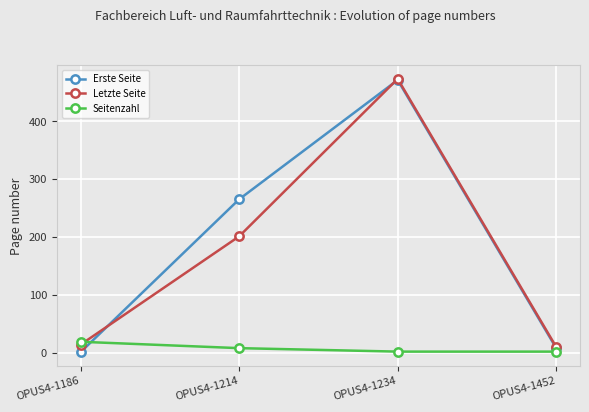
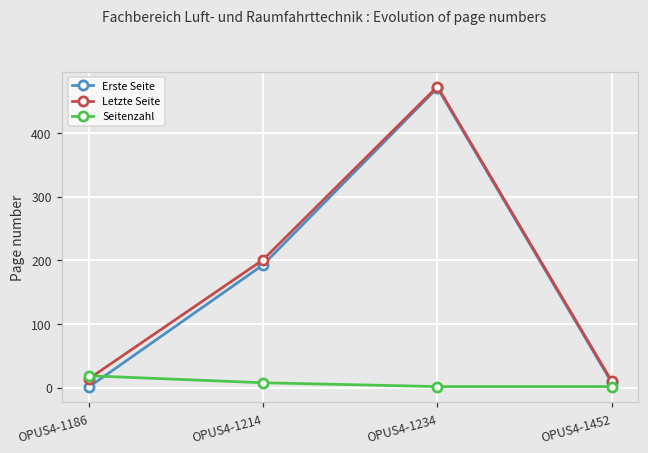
Erste Seite, OPUS4-1214: 270 -> 190
